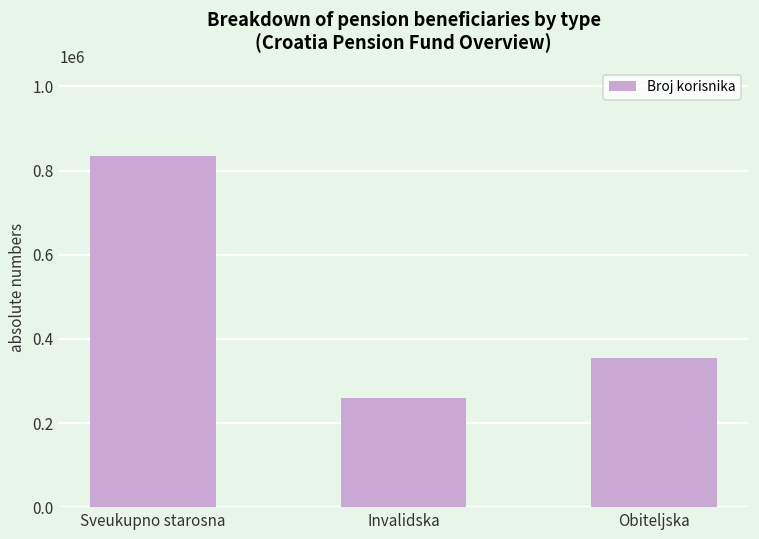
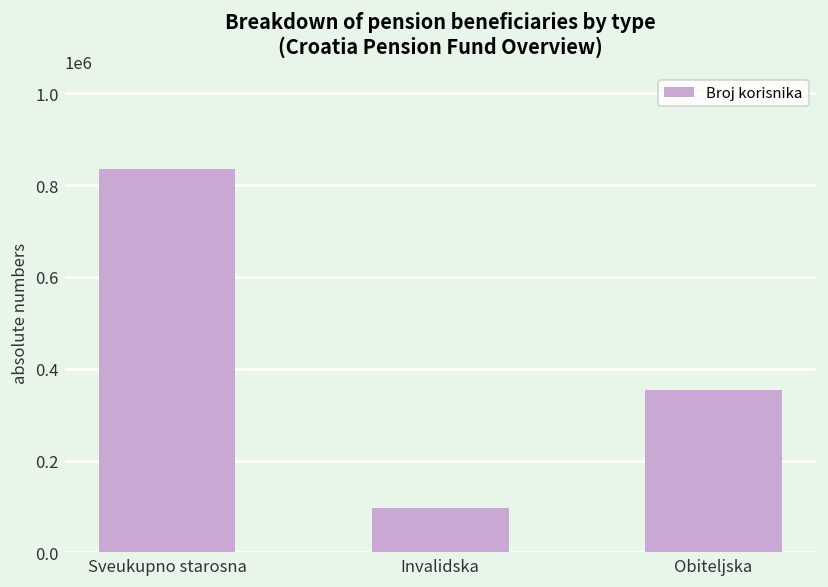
Invalidska: 260000 -> 100000
